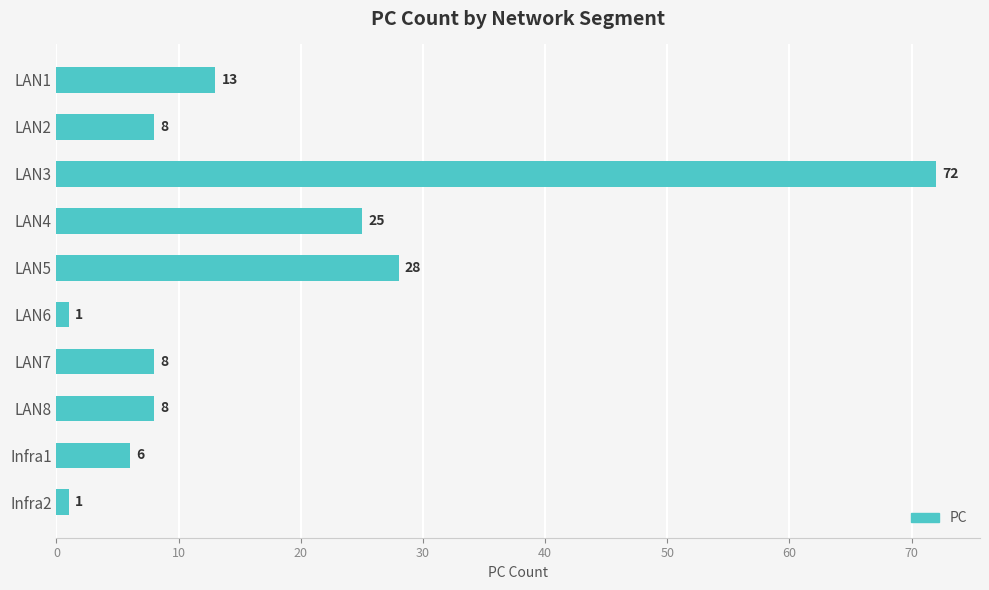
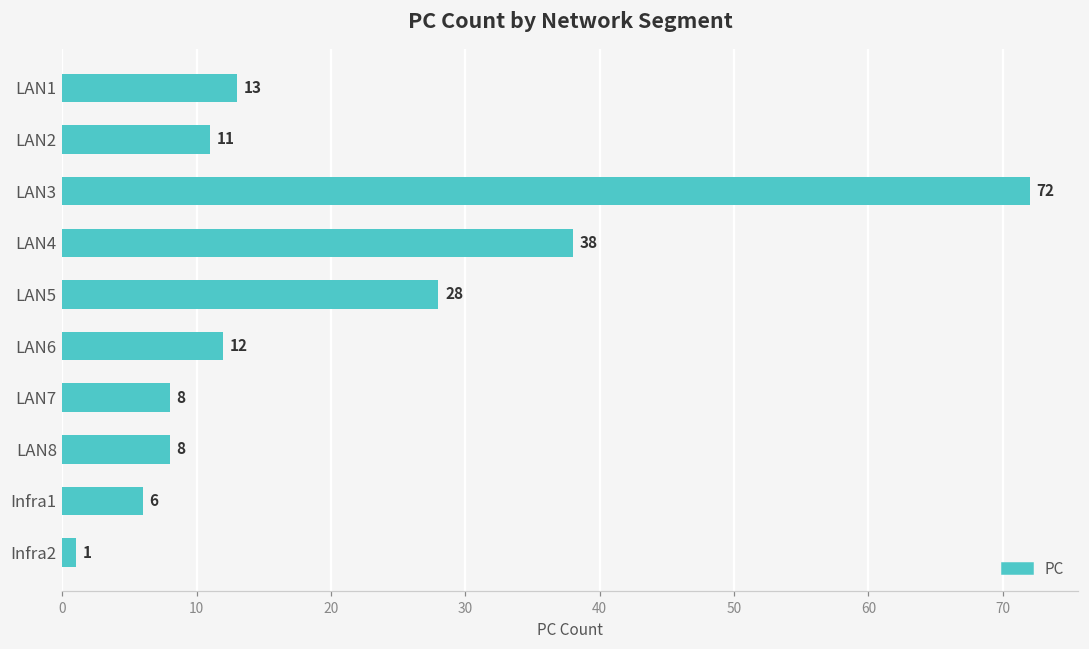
LAN2: 8 -> 11
LAN4: 25 -> 38
LAN6: 1 -> 12
